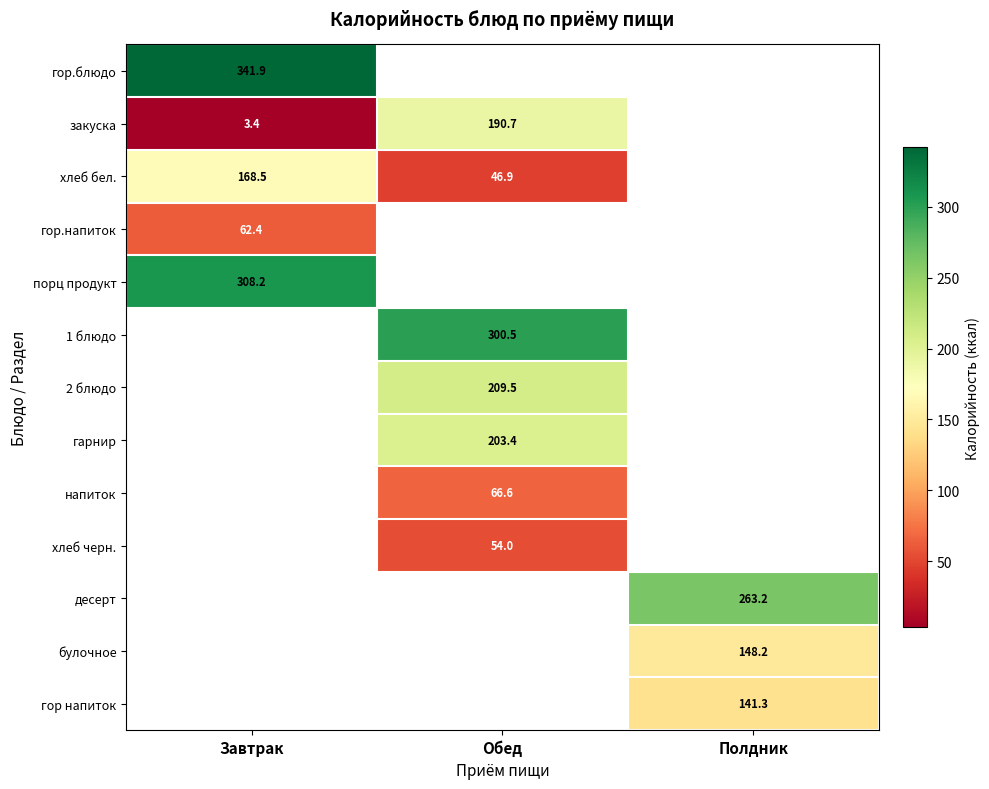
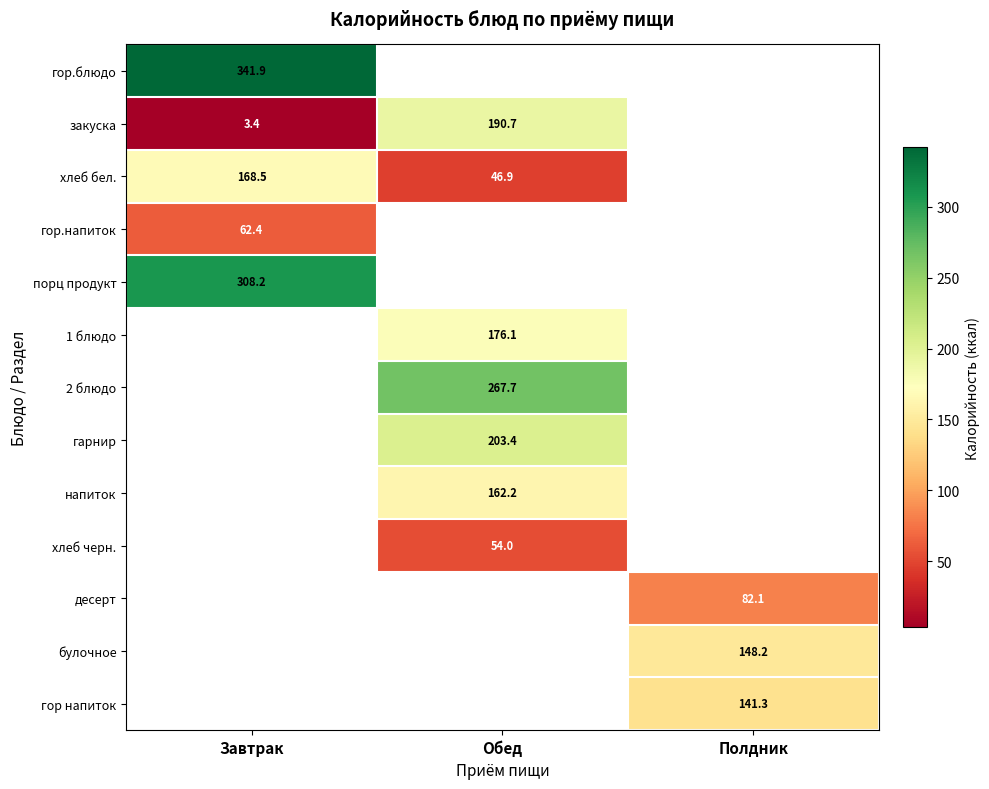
1 блюдо, Обед: 300.5 -> 176.1
2 блюдо, Обед: 209.5 -> 267.7
напиток, Обед: 66.6 -> 162.2
десерт, Полдник: 263.2 -> 82.1
